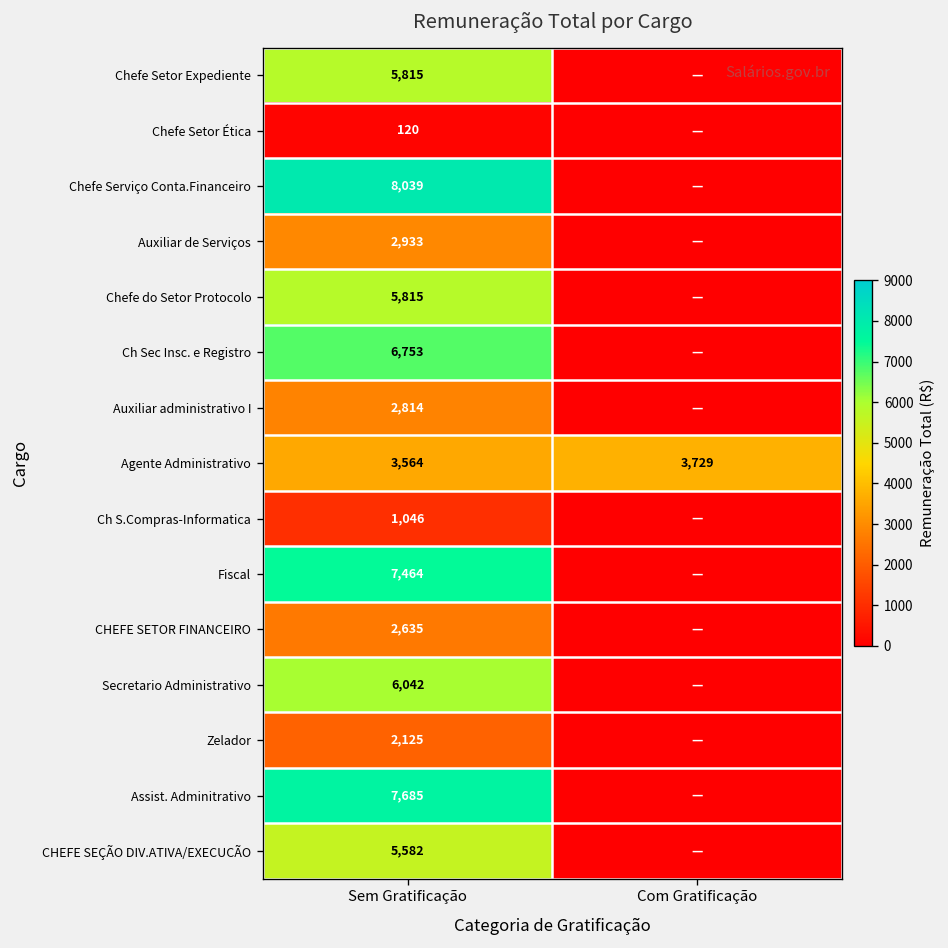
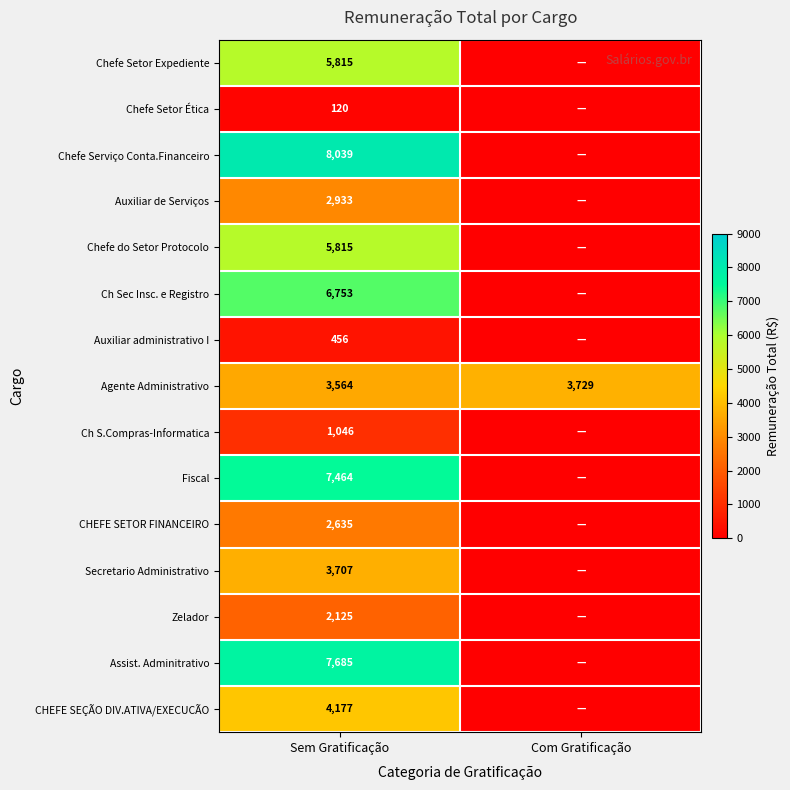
Auxiliar administrativo I, Sem Gratificação: 2,814 -> 456
Secretario Administrativo, Sem Gratificação: 6,042 -> 3,707
CHEFE SEÇÃO DIV.ATIVA/EXECUCÃO, Sem Gratificação: 5,582 -> 4,177
